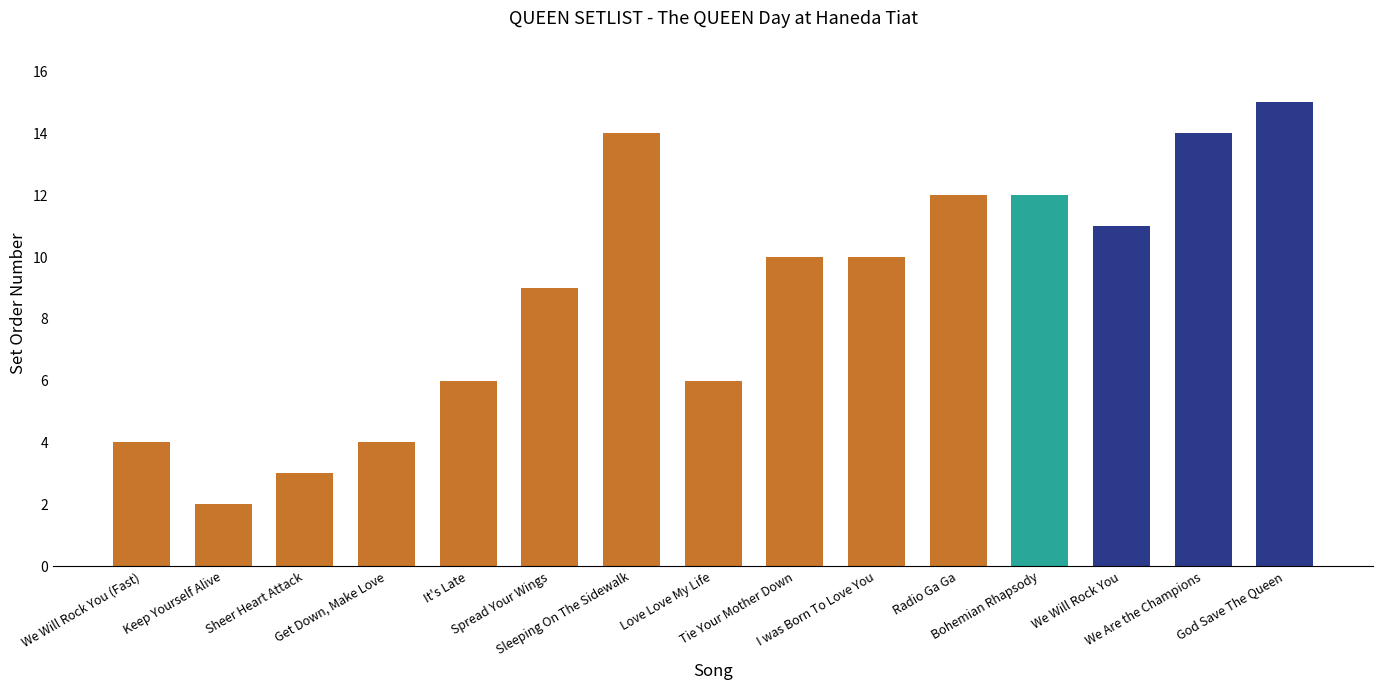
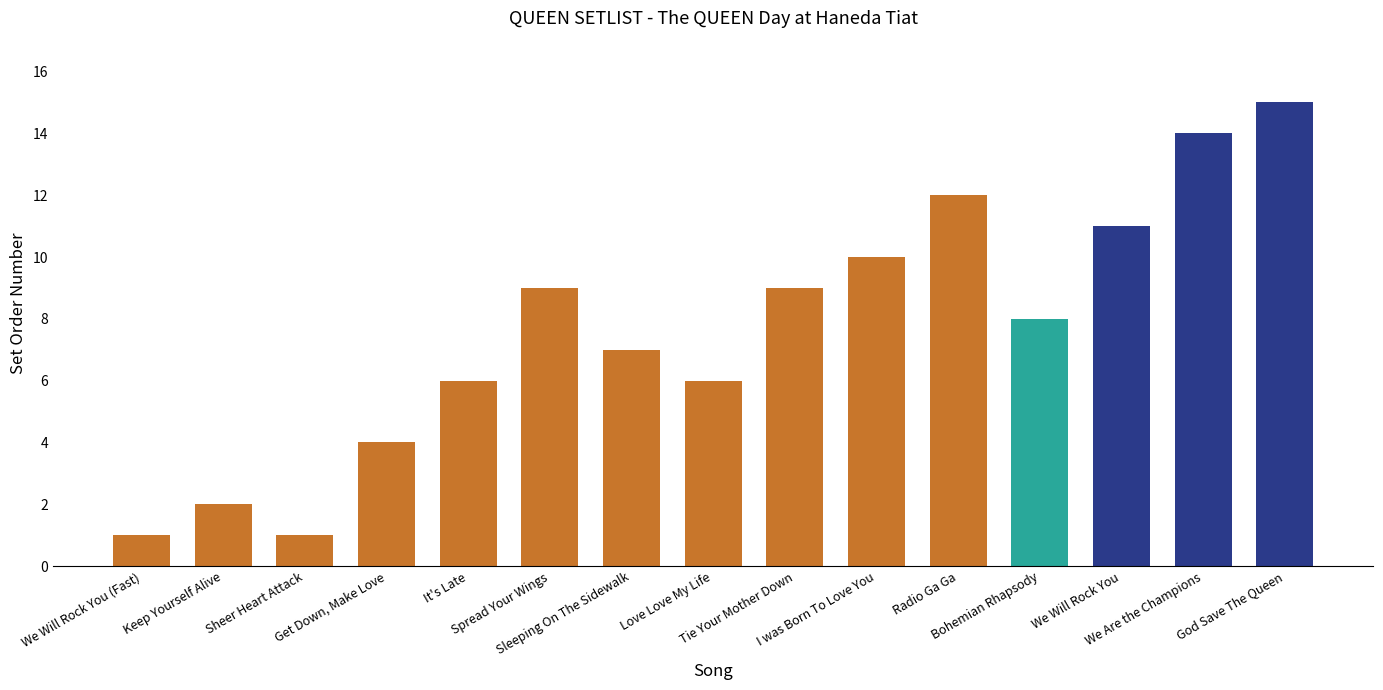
We Will Rock You (Fast): 4 -> 1
Sheer Heart Attack: 3 -> 1
Sleeping On The Sidewalk: 14 -> 7
Tie Your Mother Down: 10 -> 9
Bohemian Rhapsody: 12 -> 8
